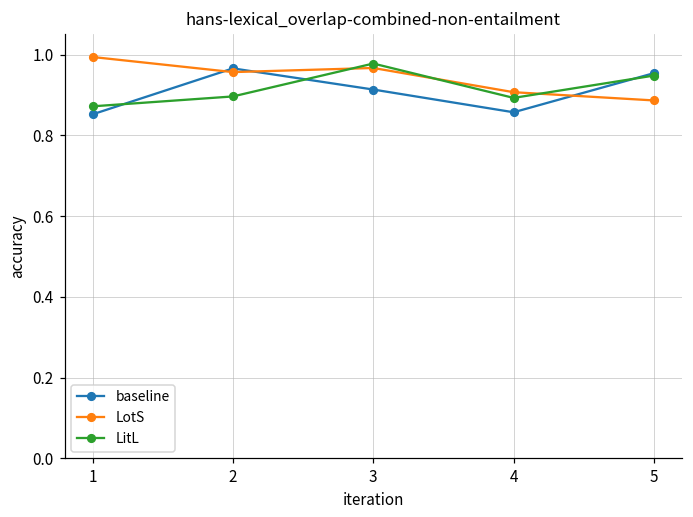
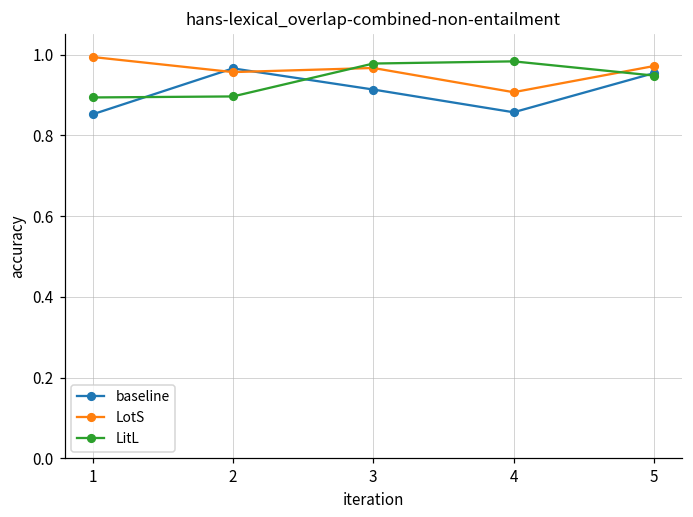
LitL, 1: 0.87 -> 0.89
LitL, 4: 0.89 -> 0.98
LotS, 5: 0.89 -> 0.97
